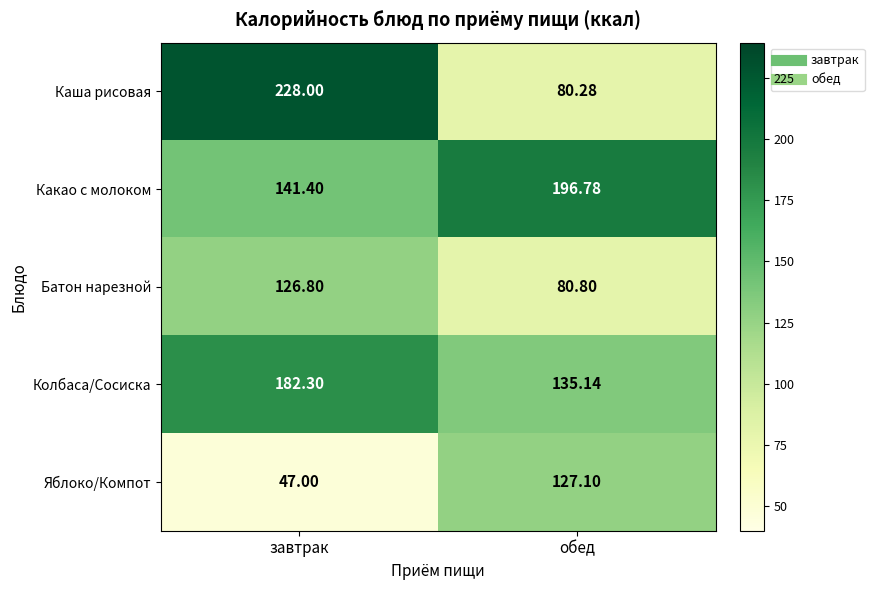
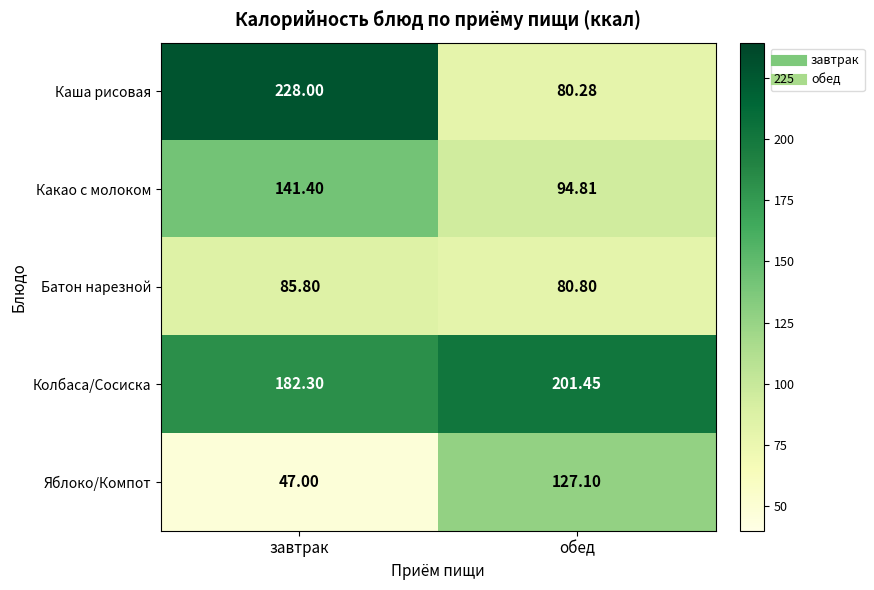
Какао с молоком, обед: 196.78 -> 94.81
Батон нарезной, завтрак: 126.80 -> 85.80
Колбаса/Сосиска, обед: 135.14 -> 201.45
